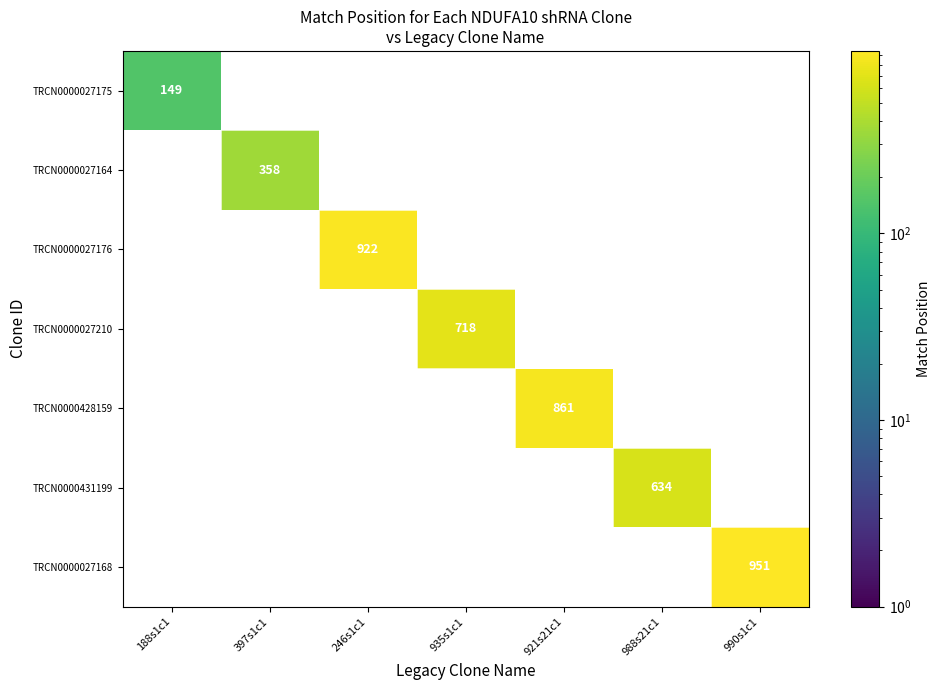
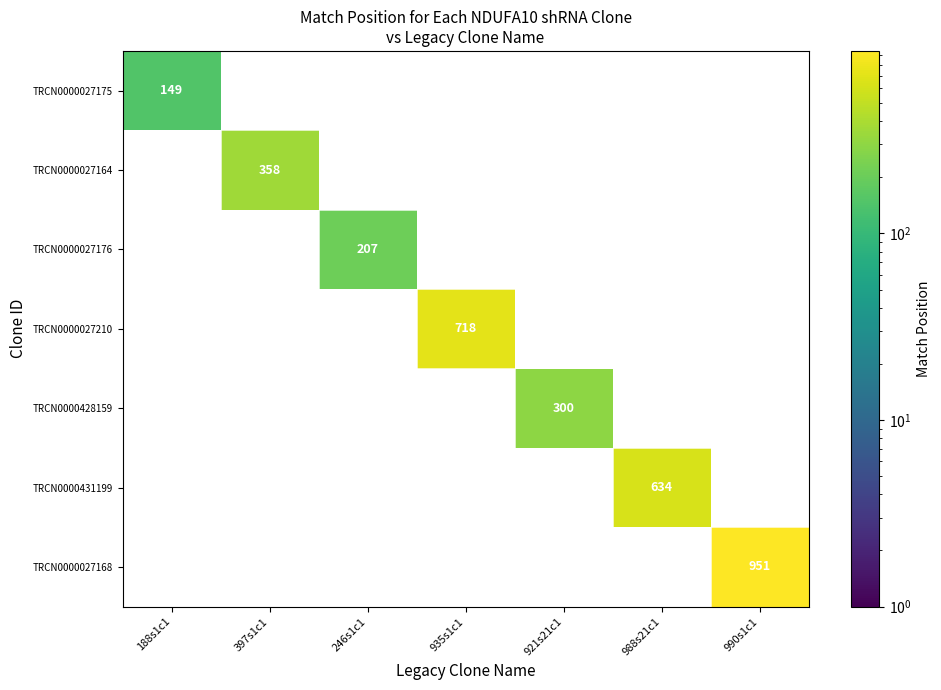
TRCN0000027176, 246s1c1: 922 -> 207
TRCN0000428159, 921s21c1: 861 -> 300
